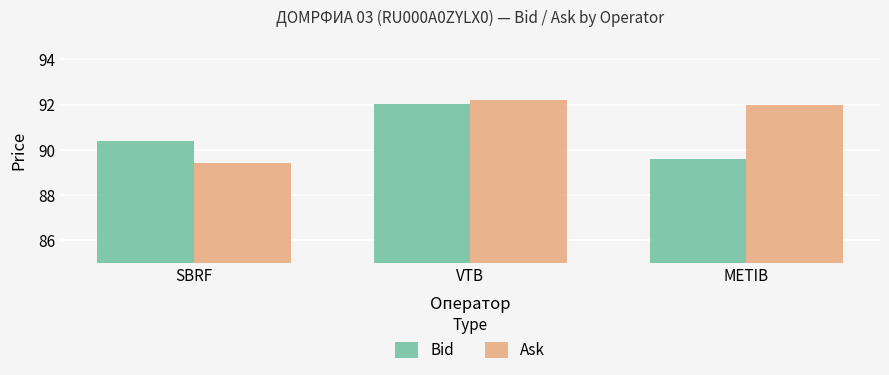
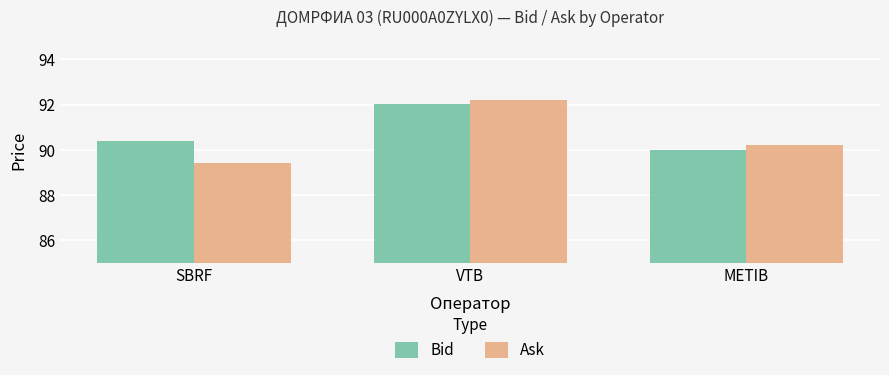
Bid, METIB: 89.6 -> 90.0
Ask, METIB: 92.0 -> 90.2
